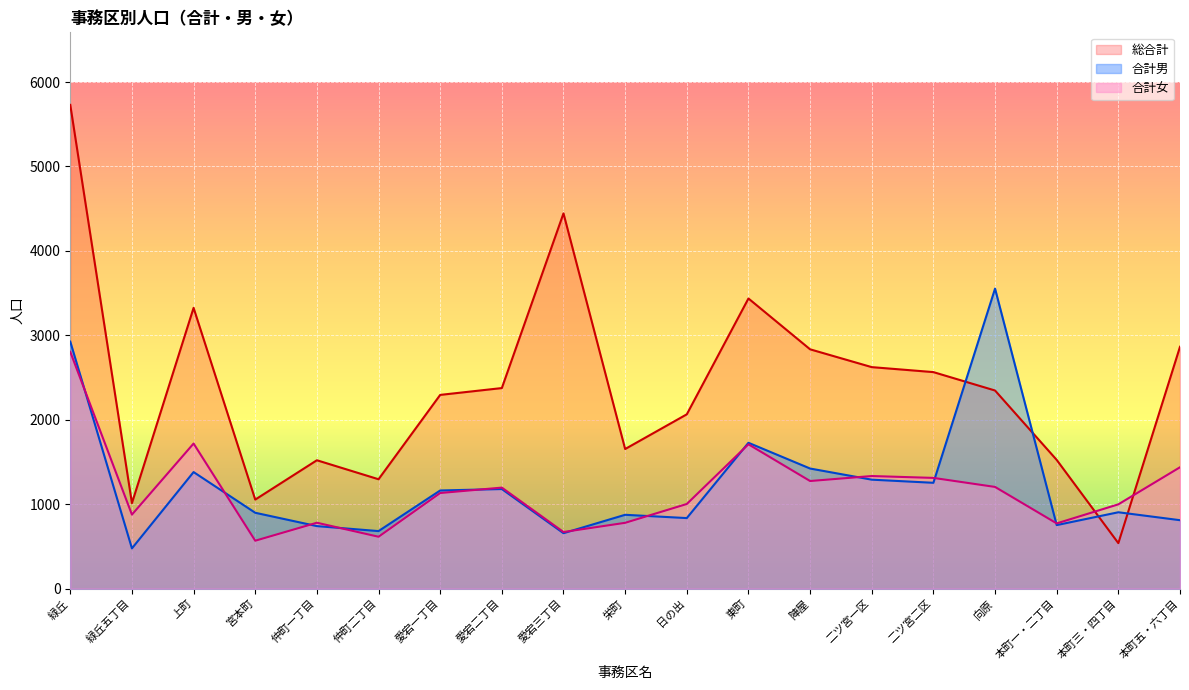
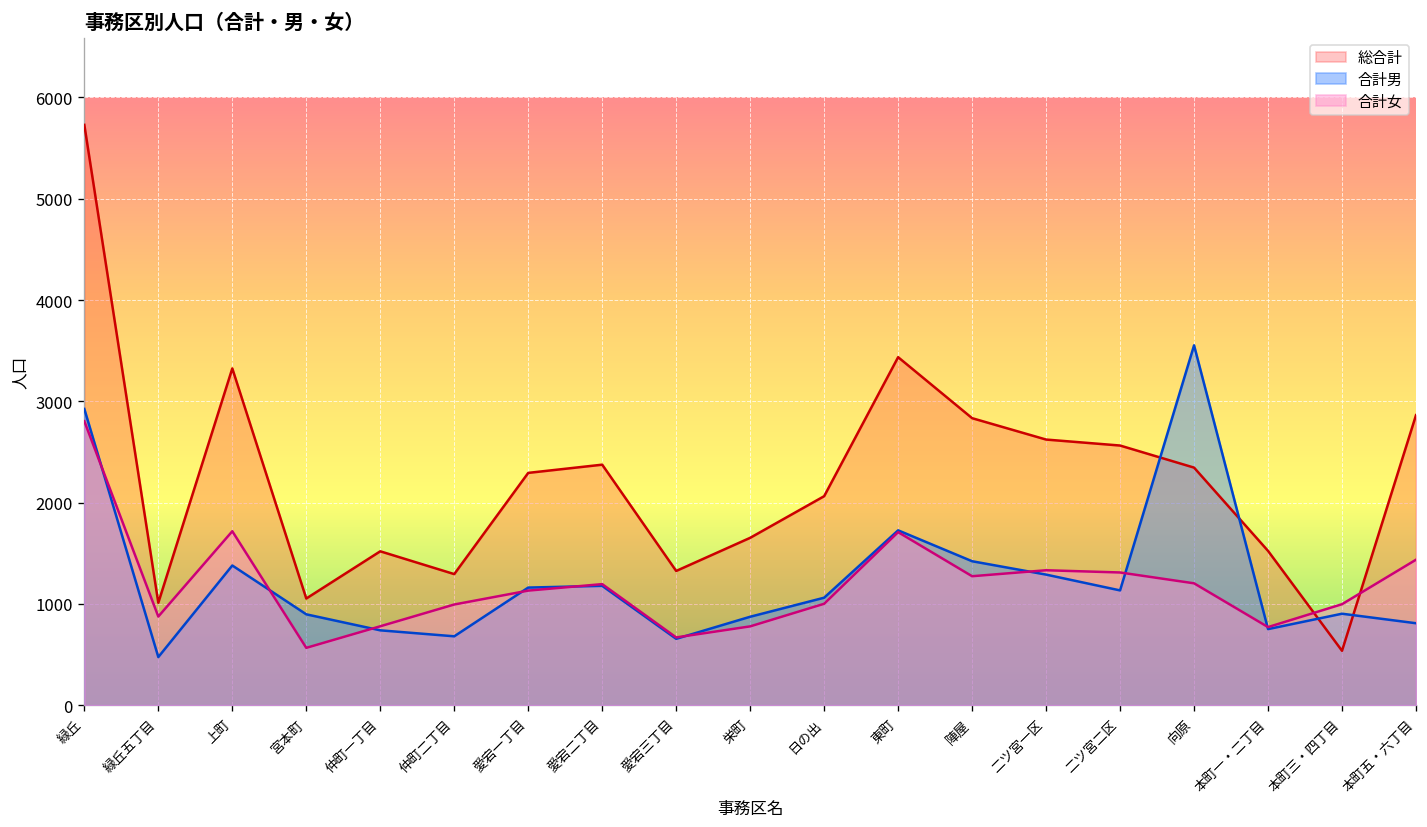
合計女, 仲町二丁目: 600 -> 1000
総合計, 愛宕三丁目: 4400 -> 1300
合計男, 日の出: 800 -> 1100
合計男, 二ツ宮二区: 1300 -> 1100
